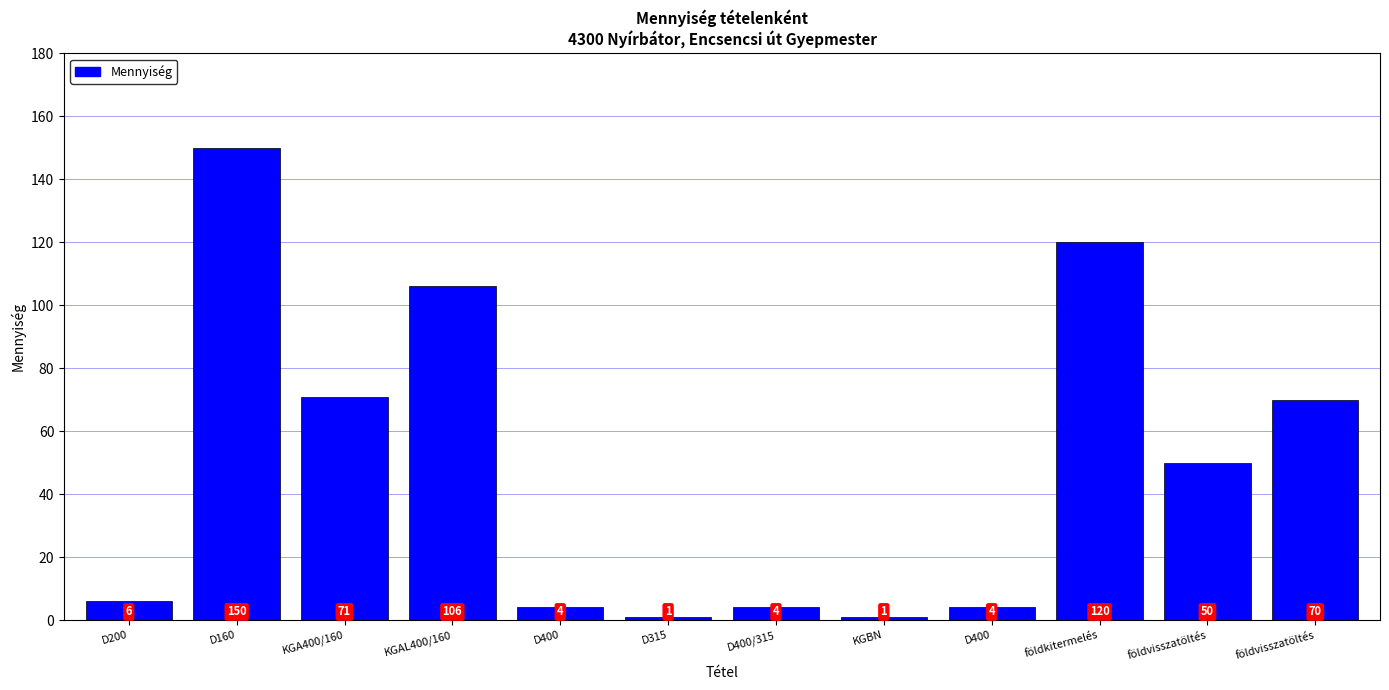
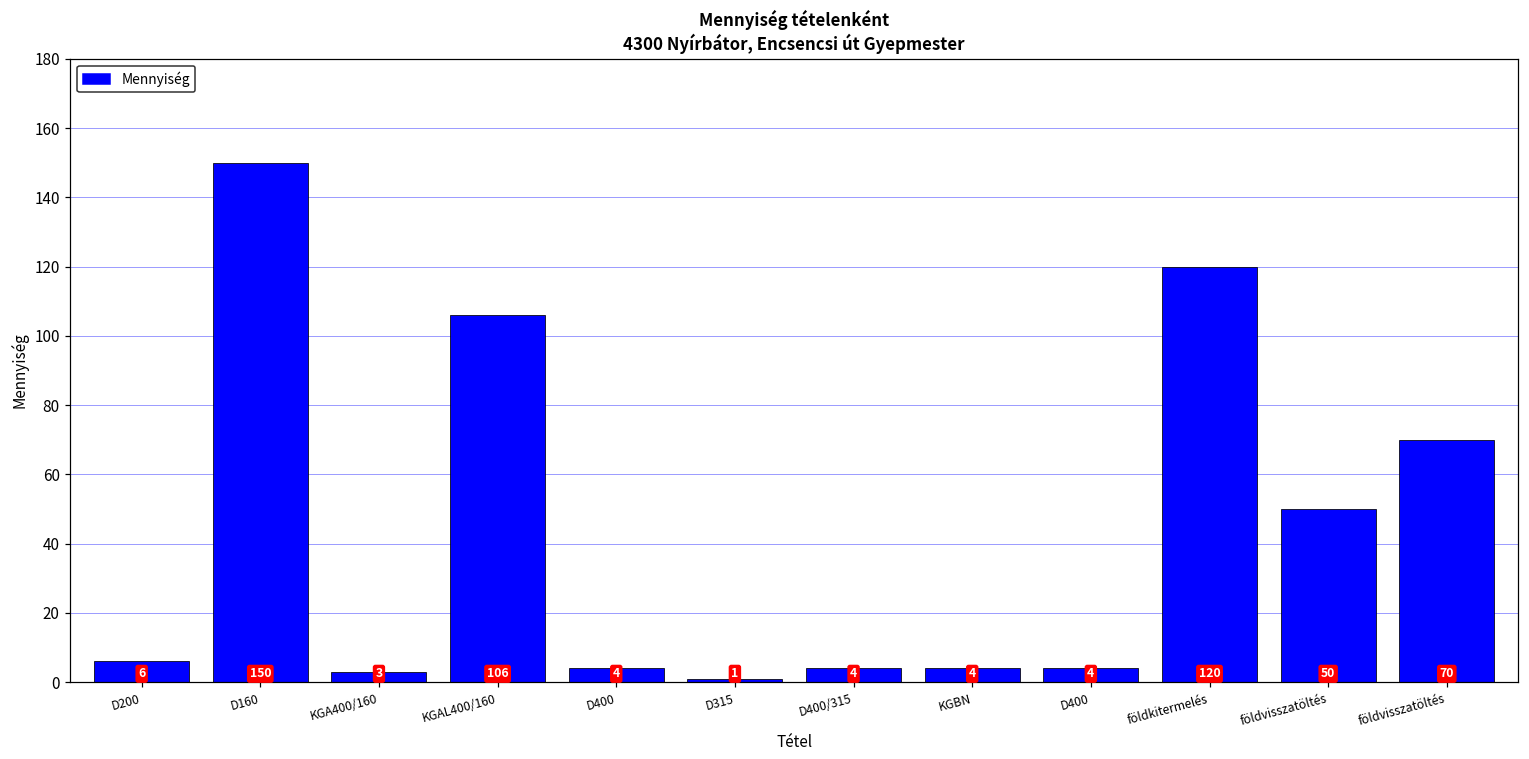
KGA400/160: 71 -> 3
KGBN: 1 -> 4
